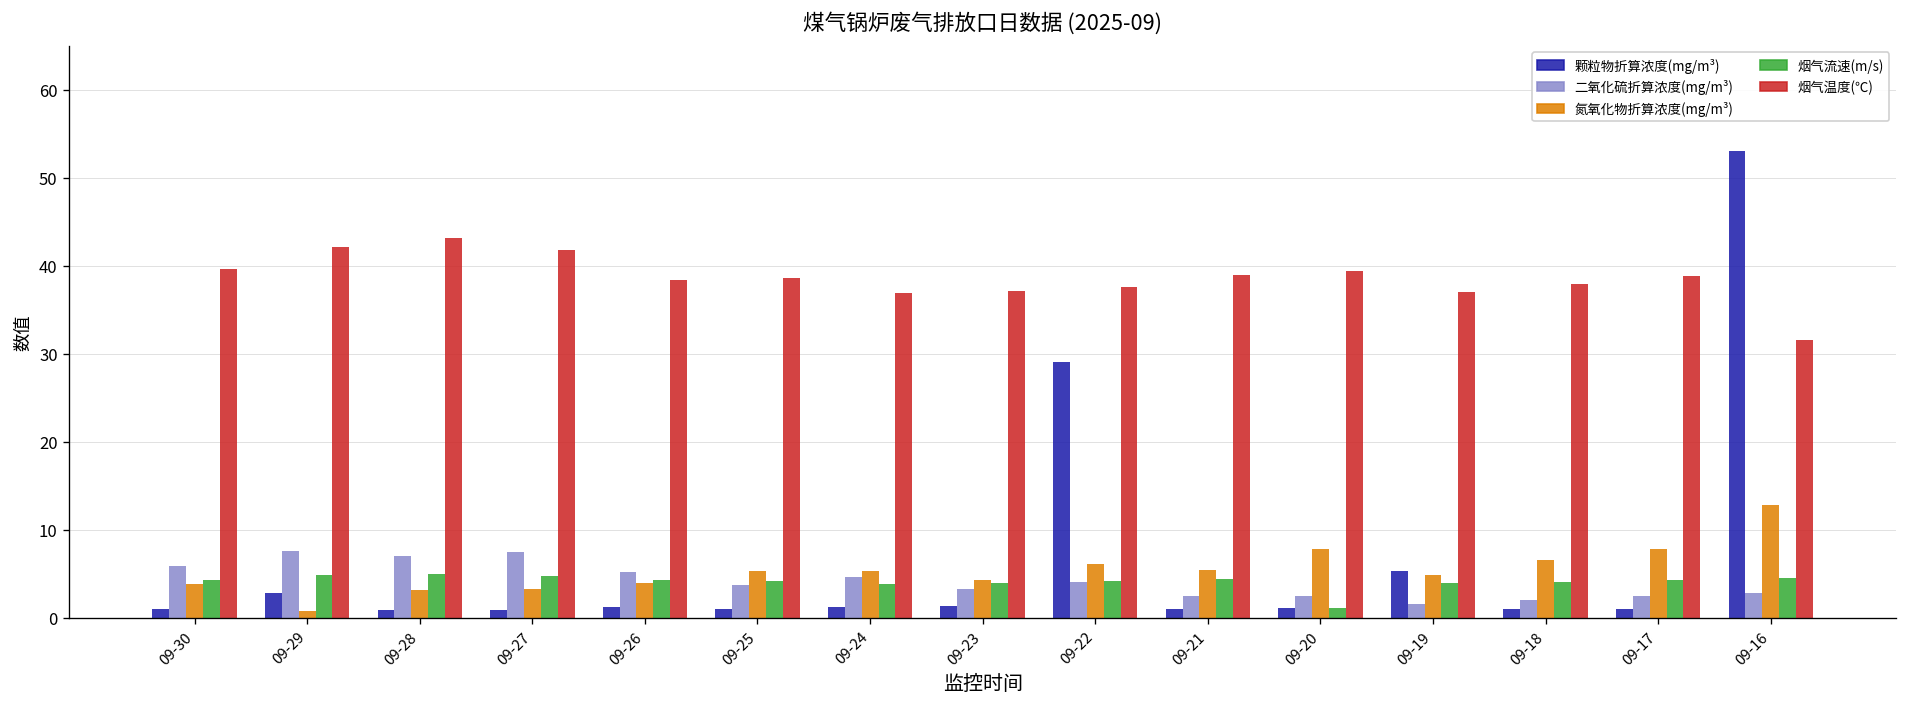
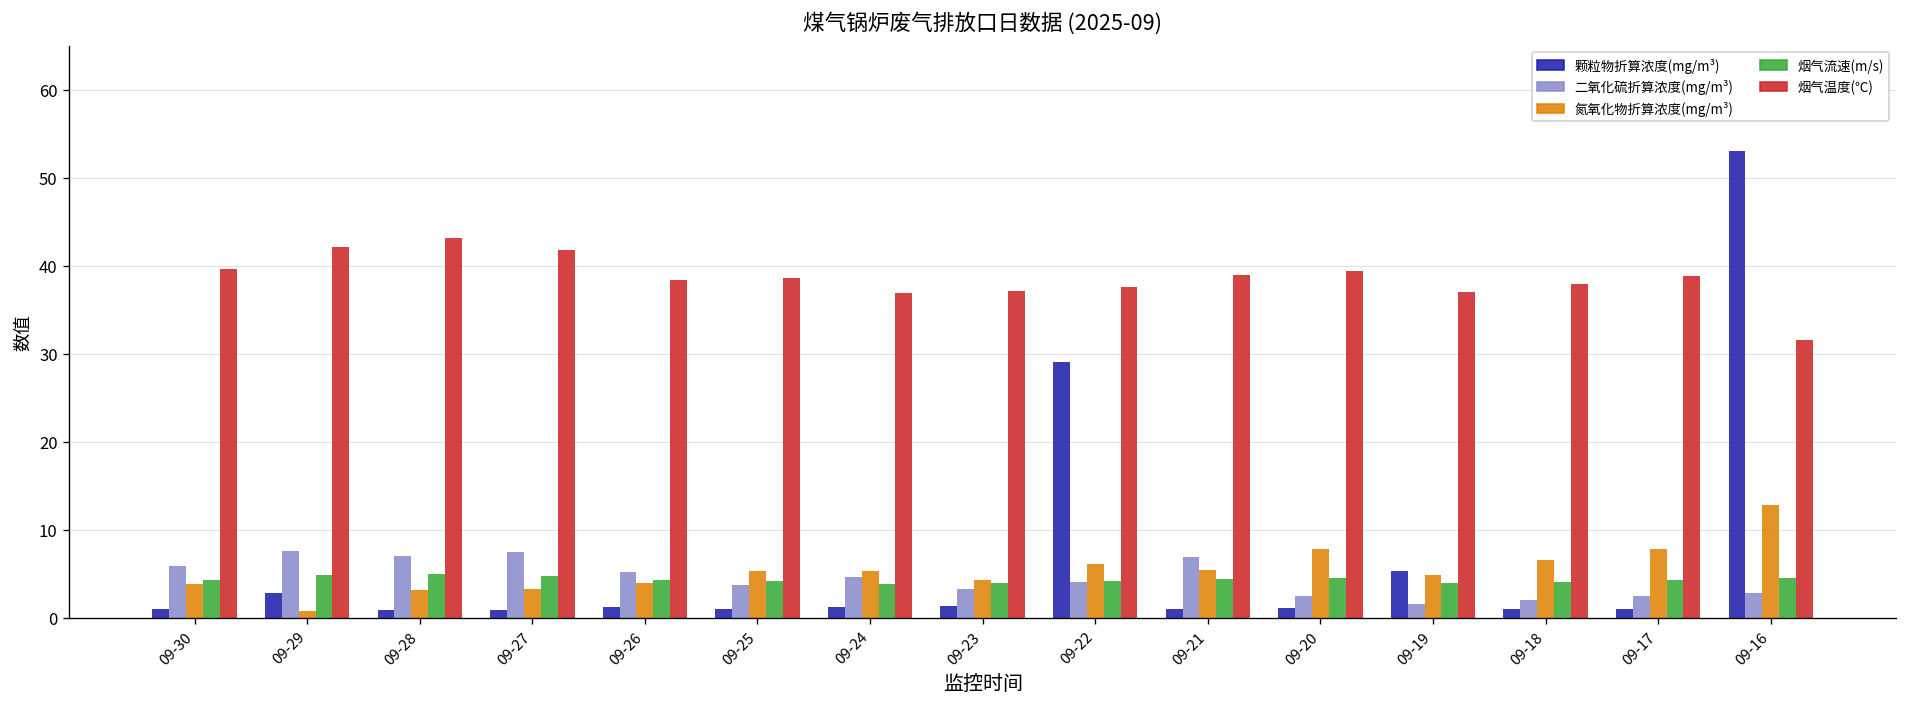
二氧化硫折算浓度(mg/m³), 09-21: 3 -> 7
烟气流速(m/s), 09-20: 1 -> 5
